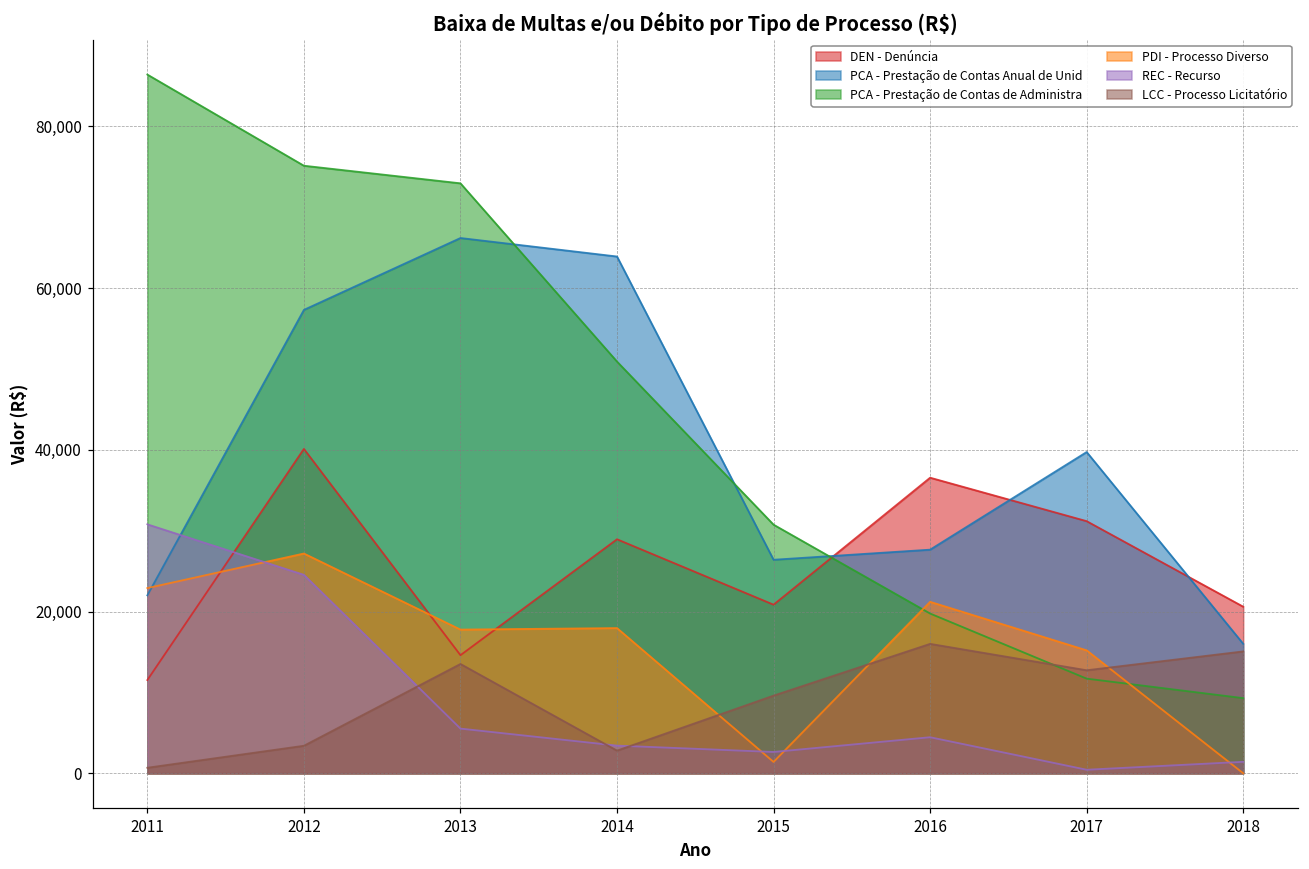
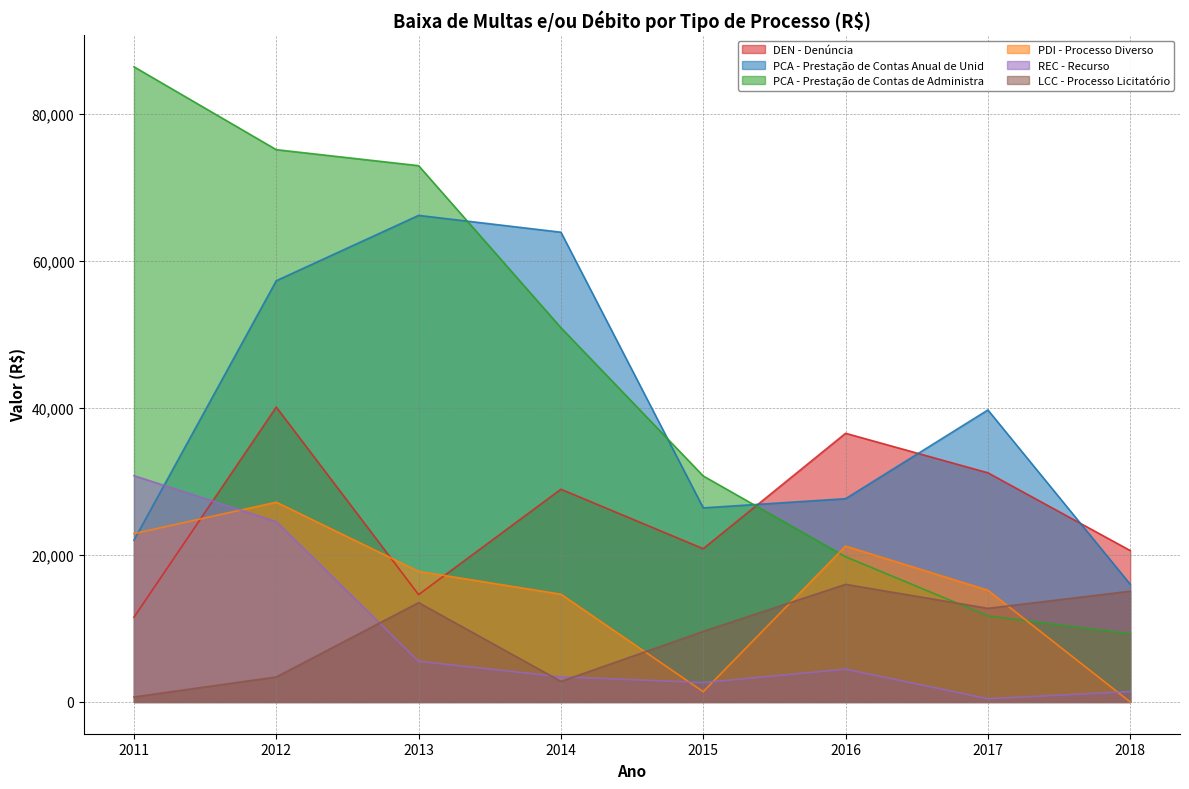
PDI - Processo Diverso, 2014: 18,000 -> 15,000
